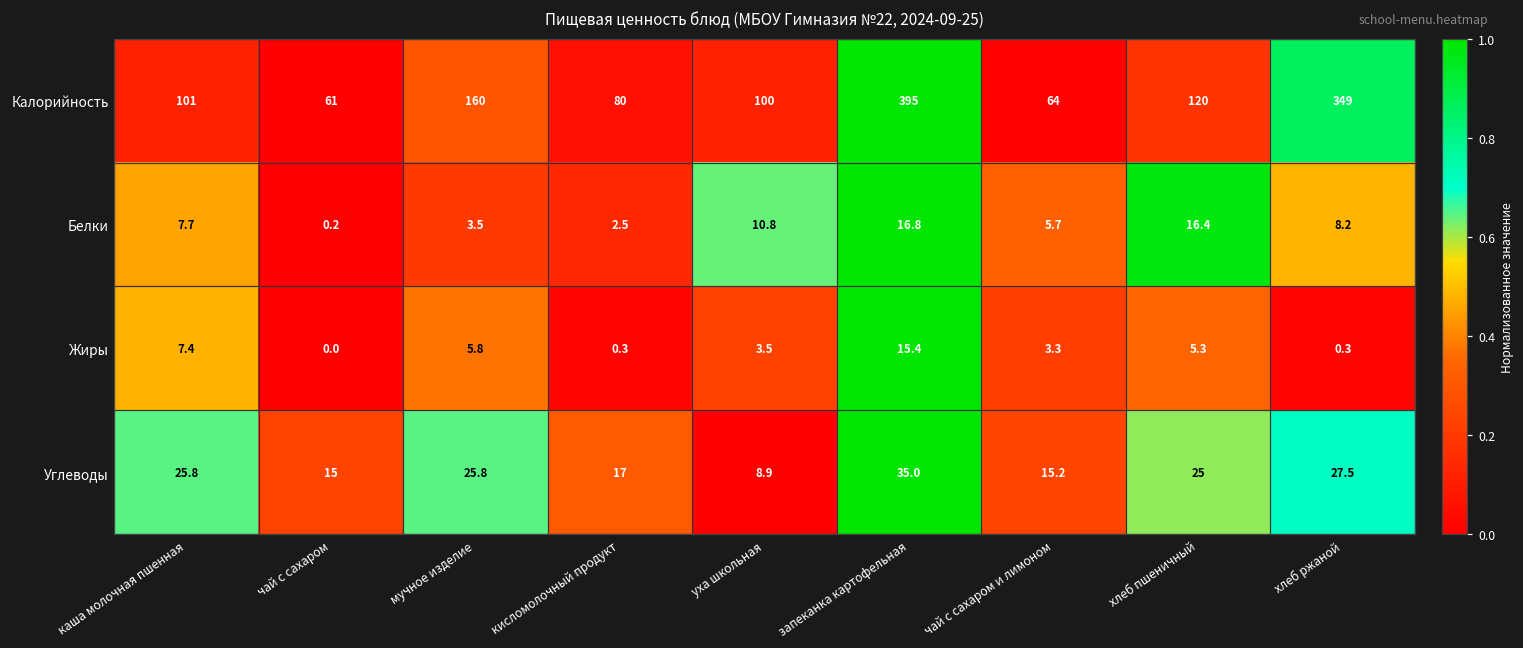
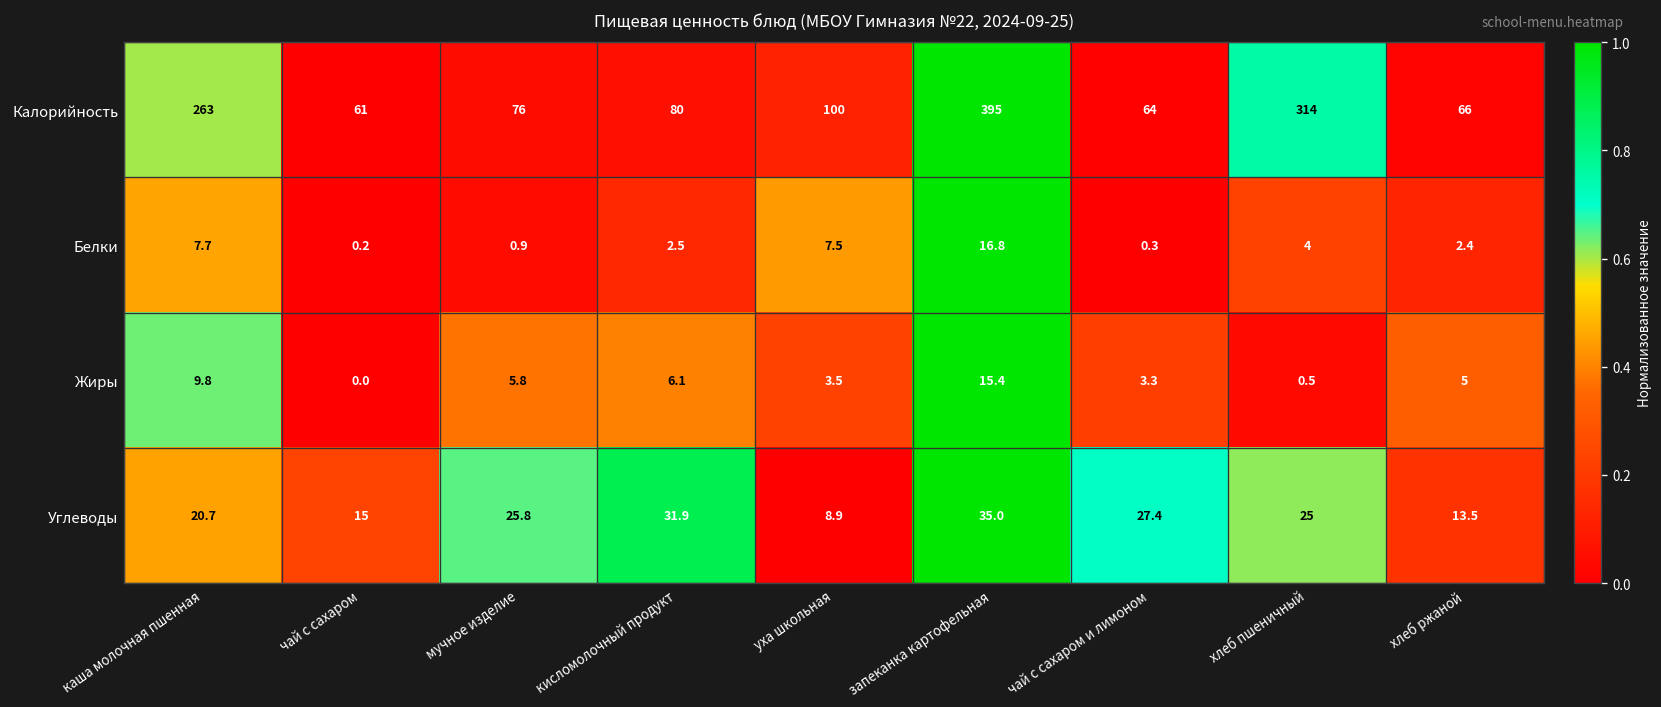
Калорийность, каша молочная пшенная: 101 -> 263
Калорийность, мучное изделие: 160 -> 76
Калорийность, хлеб пшеничный: 120 -> 314
Калорийность, хлеб ржаной: 349 -> 66
Белки, мучное изделие: 3.5 -> 0.9
Белки, уха школьная: 10.8 -> 7.5
Белки, чай с сахаром и лимоном: 5.7 -> 0.3
Белки, хлеб пшеничный: 16.4 -> 4
Белки, хлеб ржаной: 8.2 -> 2.4
Жиры, каша молочная пшенная: 7.4 -> 9.8
Жиры, кисломолочный продукт: 0.3 -> 6.1
Жиры, хлеб пшеничный: 5.3 -> 0.5
Жиры, хлеб ржаной: 0.3 -> 5
Углеводы, каша молочная пшенная: 25.8 -> 20.7
Углеводы, кисломолочный продукт: 17 -> 31.9
Углеводы, чай с сахаром и лимоном: 15.2 -> 27.4
Углеводы, хлеб ржаной: 27.5 -> 13.5
